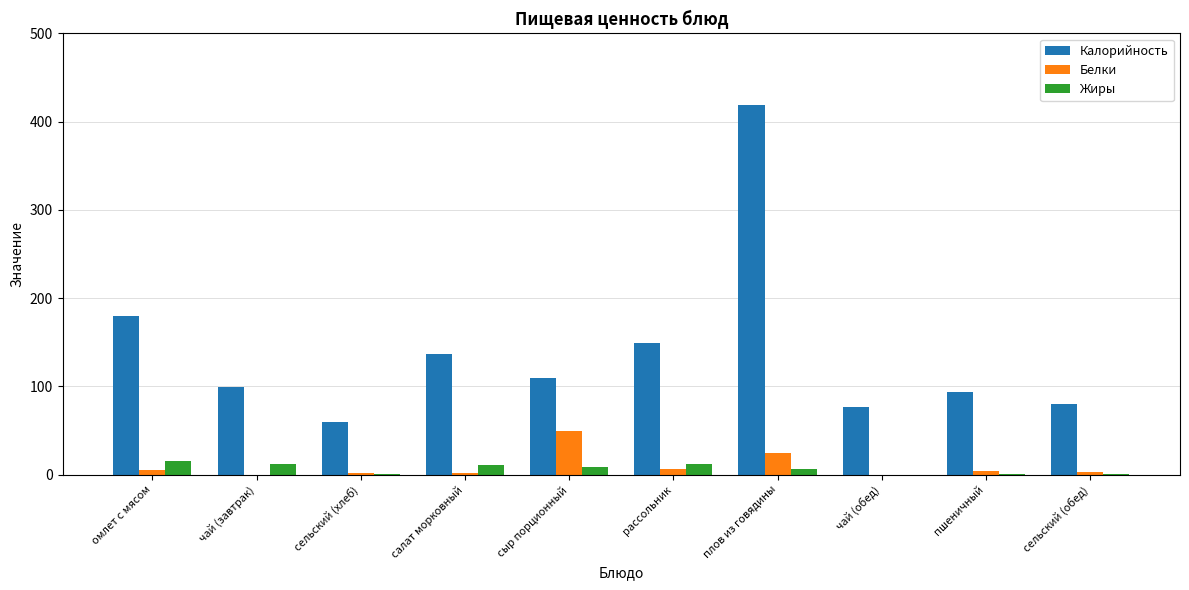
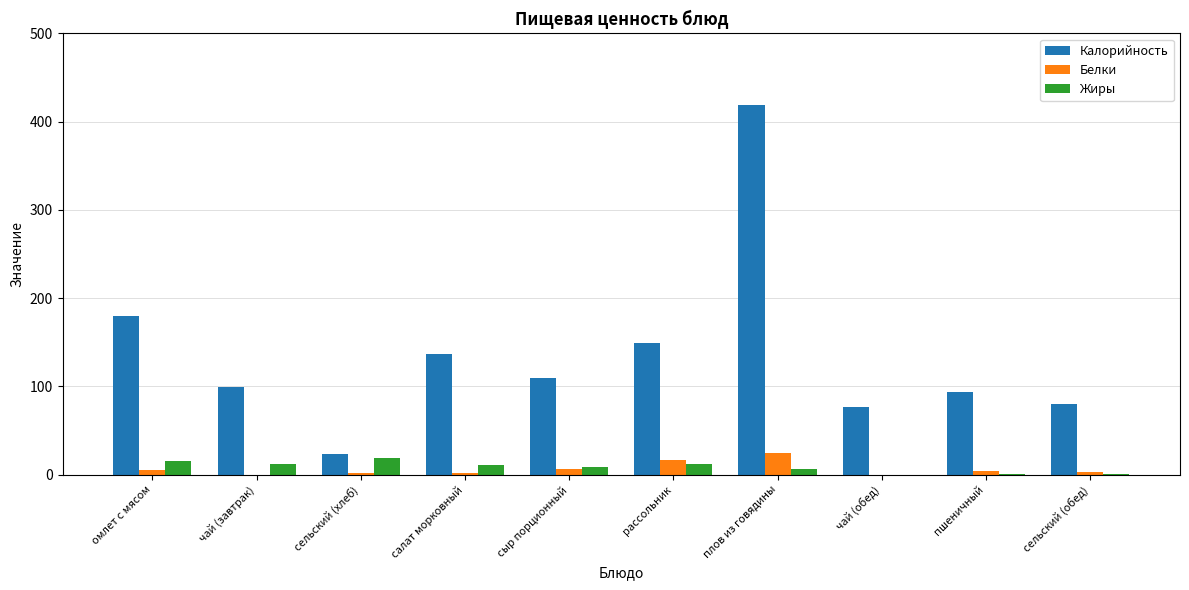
Калорийность, сельский (хлеб): 60 -> 20
Жиры, сельский (хлеб): 0 -> 20
Белки, сыр порционный: 50 -> 10
Белки, рассольник: 10 -> 20
